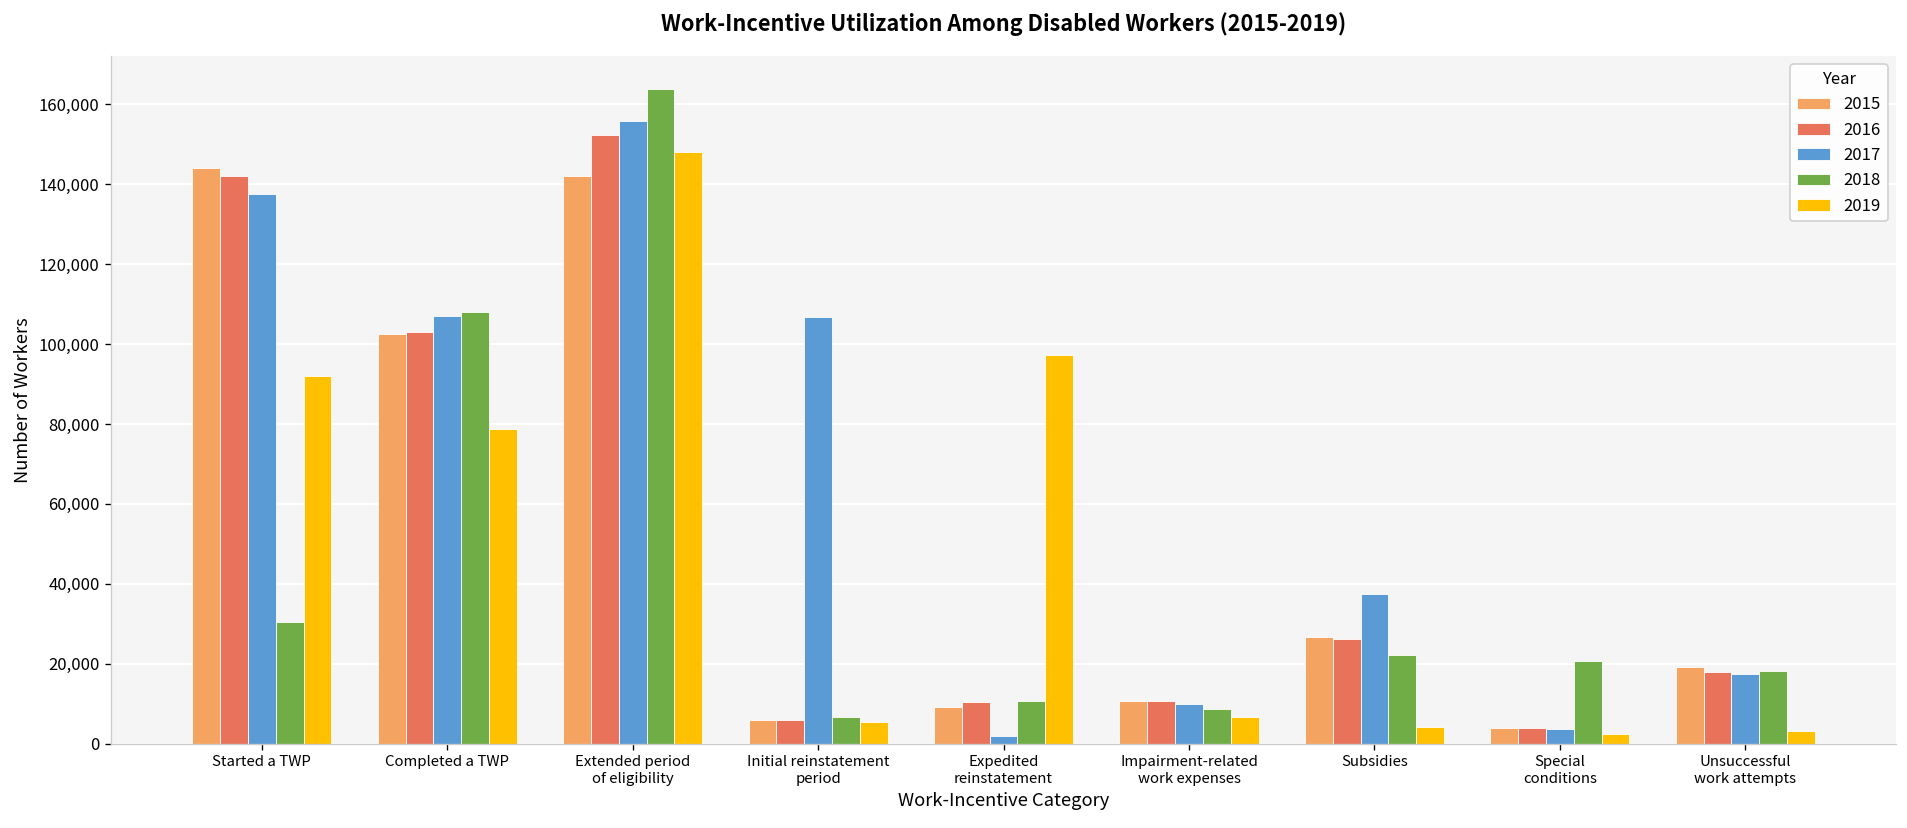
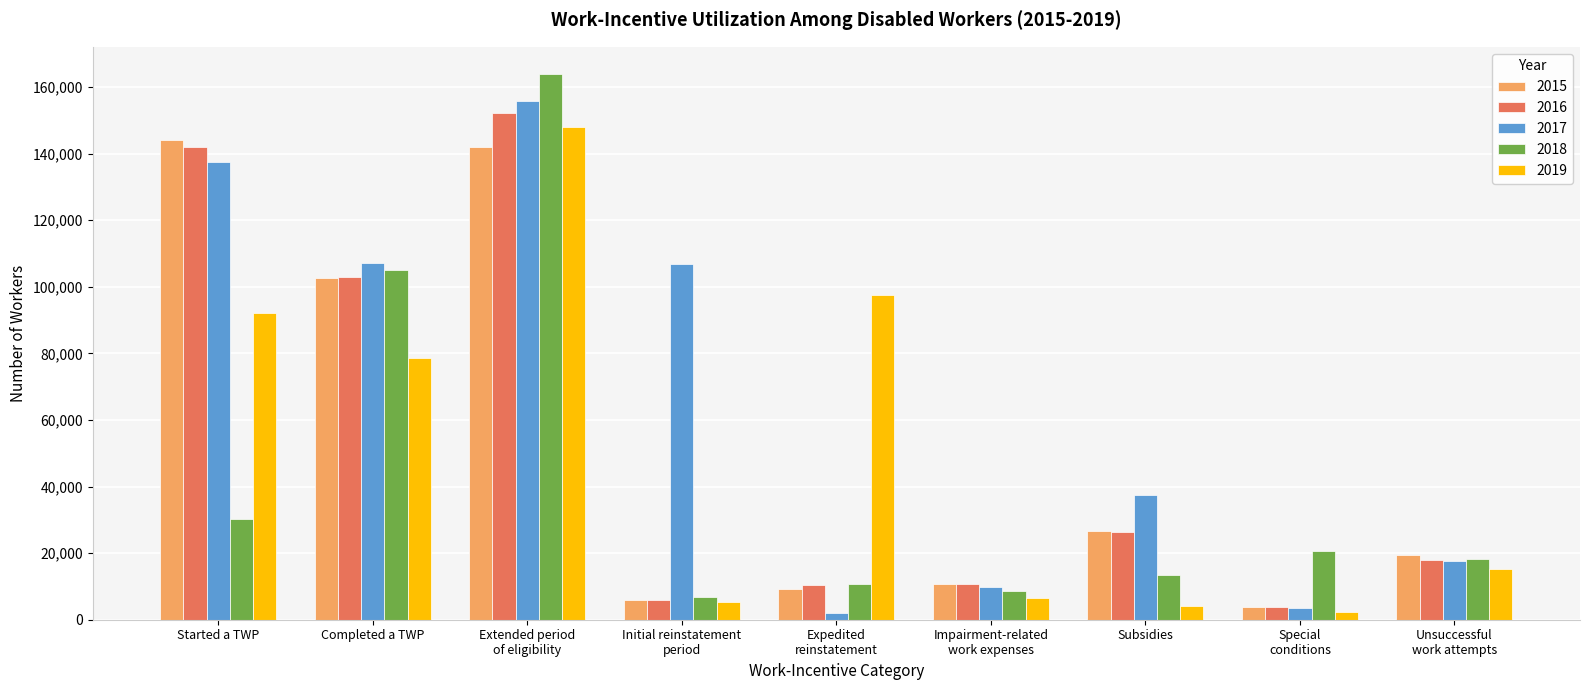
2018, Completed a TWP: 108,000 -> 105,000
2018, Subsidies: 22,000 -> 14,000
2019, Unsuccessful work attempts: 3,000 -> 15,000
